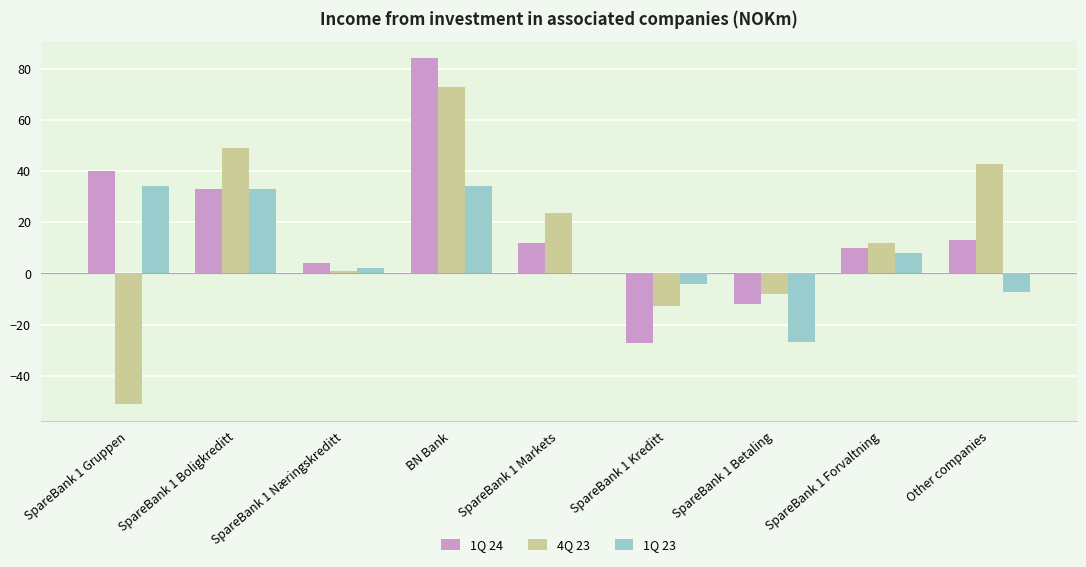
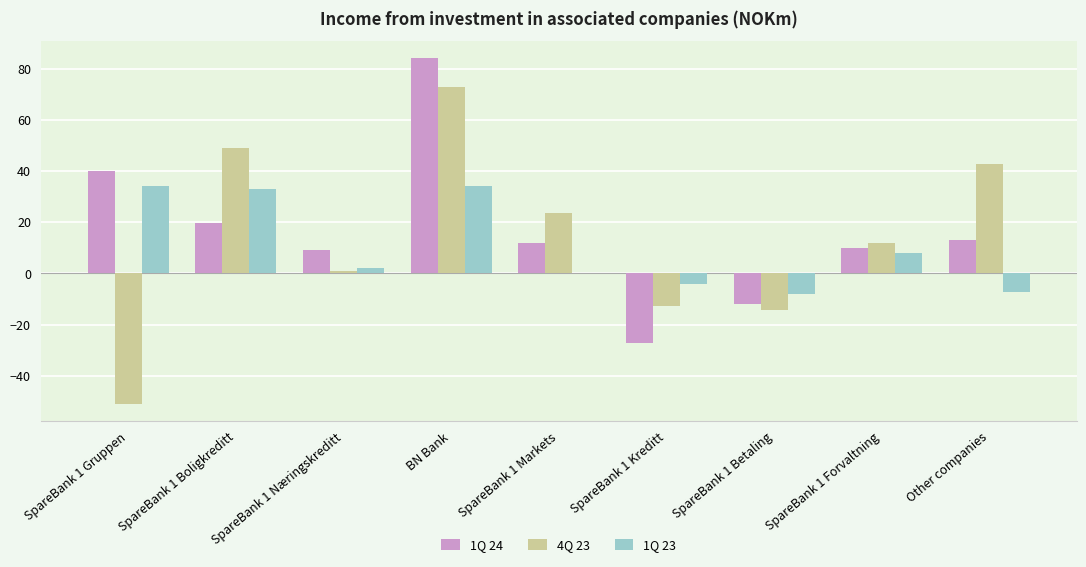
1Q 24, SpareBank 1 Boligkreditt: 33 -> 20
1Q 24, SpareBank 1 Næringskreditt: 4 -> 9
4Q 23, SpareBank 1 Betaling: -8 -> -14
1Q 23, SpareBank 1 Betaling: -27 -> -8
